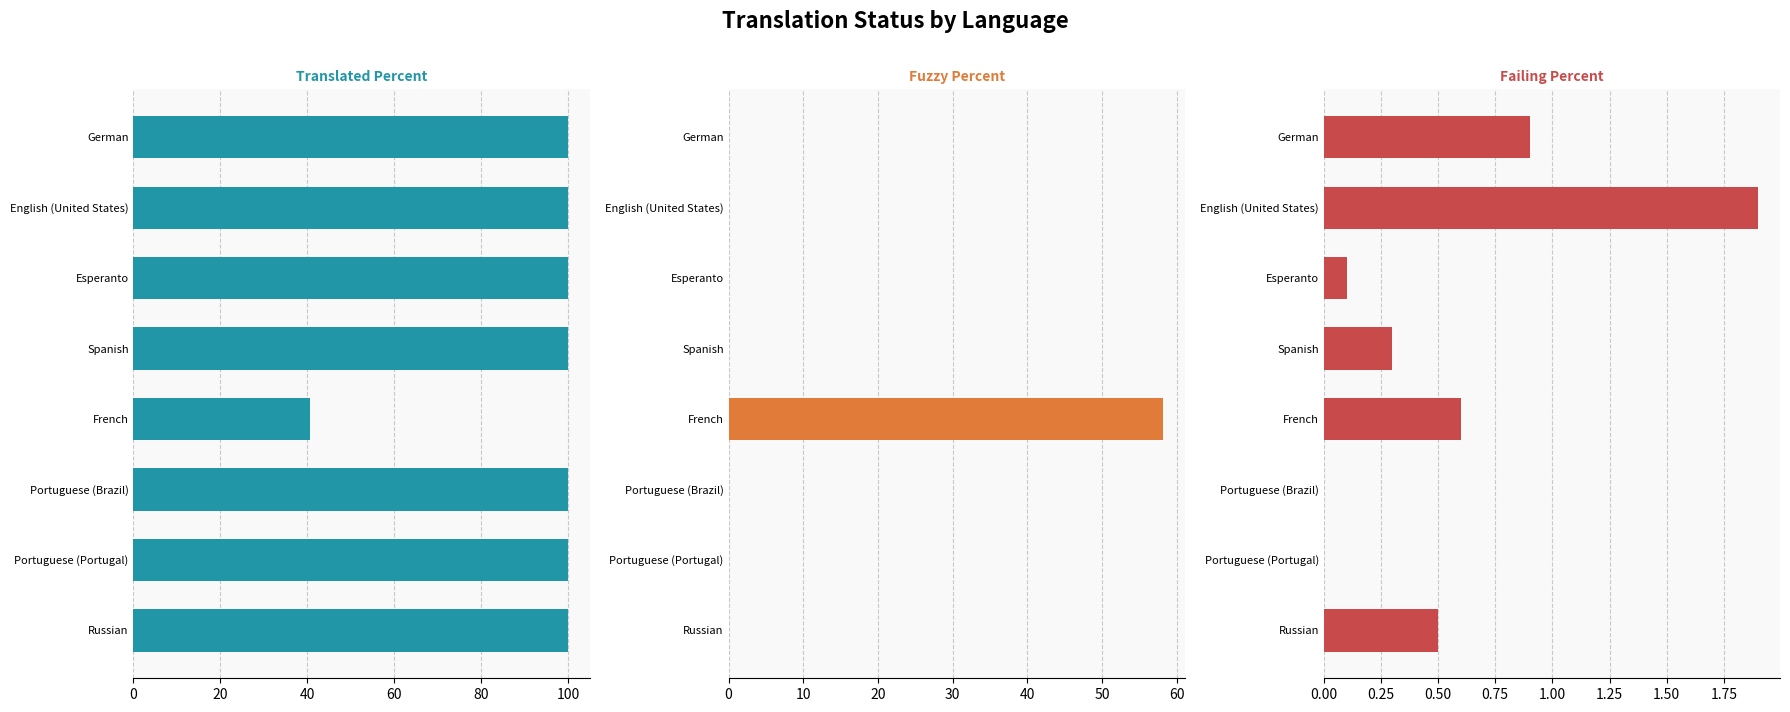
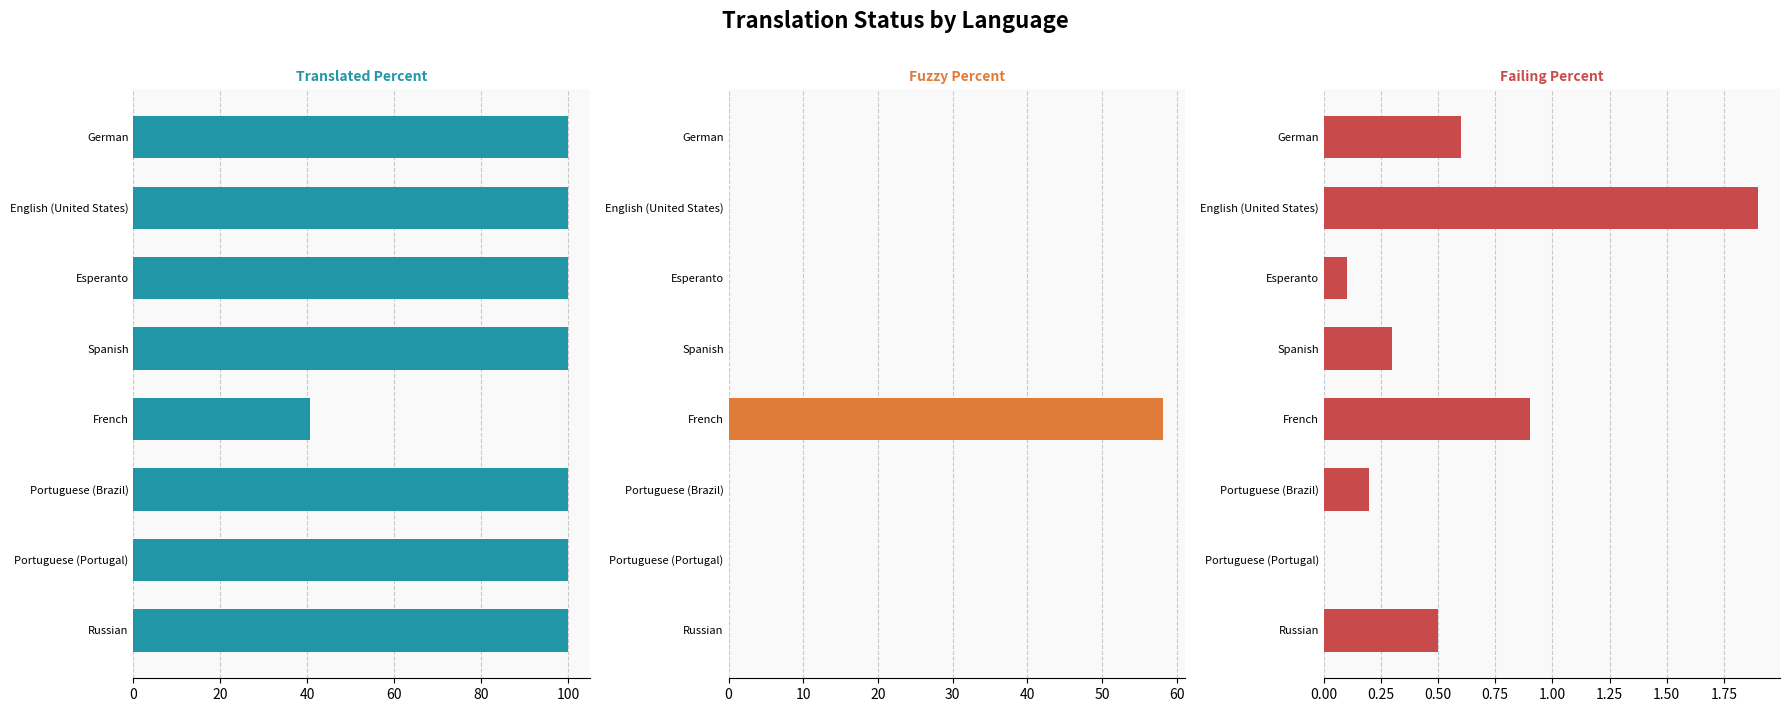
Failing Percent, German: 0.9 -> 0.6
Failing Percent, French: 0.6 -> 0.9
Failing Percent, Portuguese (Brazil): 0.0 -> 0.2
